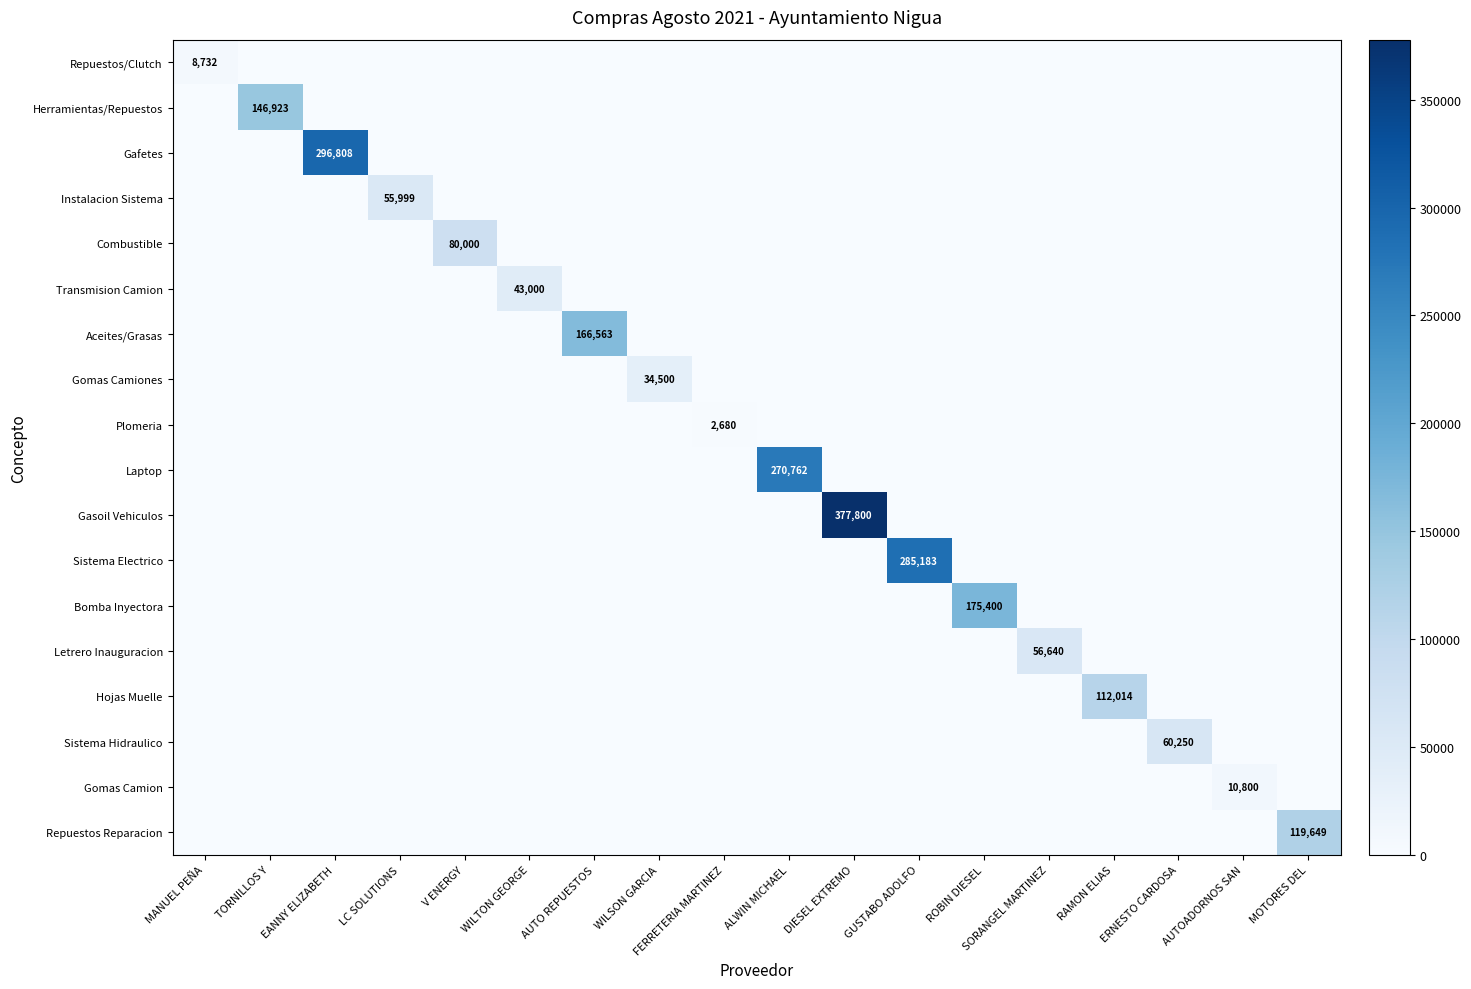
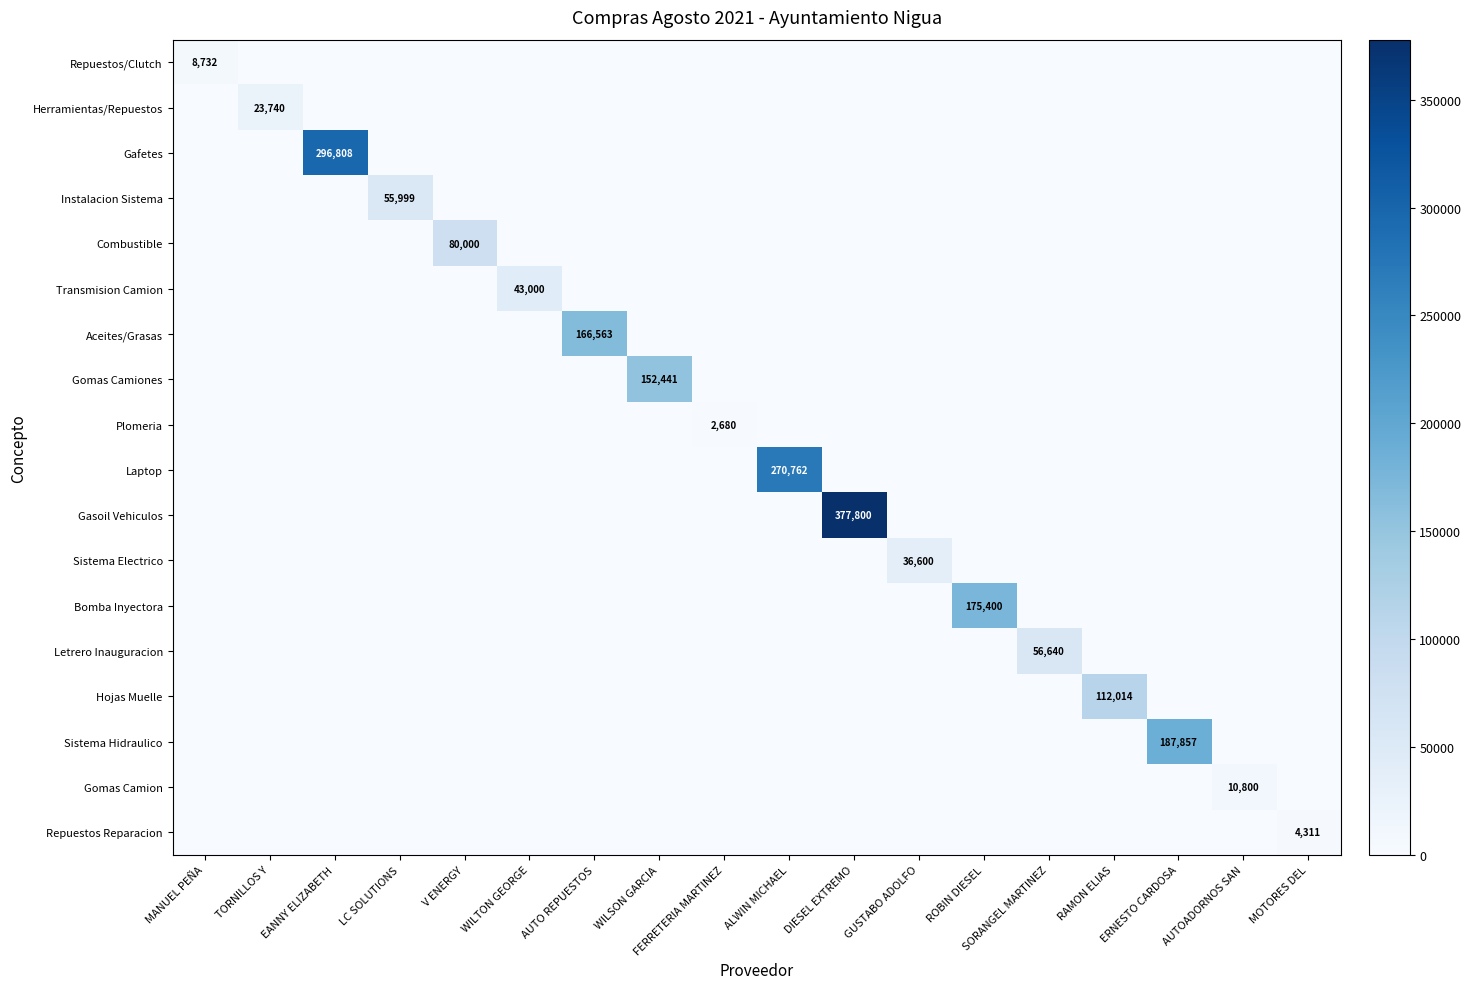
Herramientas/Repuestos, TORNILLOS Y: 146,923 -> 23,740
Gomas Camiones, WILSON GARCIA: 34,500 -> 152,441
Sistema Electrico, GUSTABO ADOLFO: 285,183 -> 36,600
Sistema Hidraulico, ERNESTO CARDOSA: 60,250 -> 187,857
Repuestos Reparacion, MOTORES DEL: 119,649 -> 4,311
